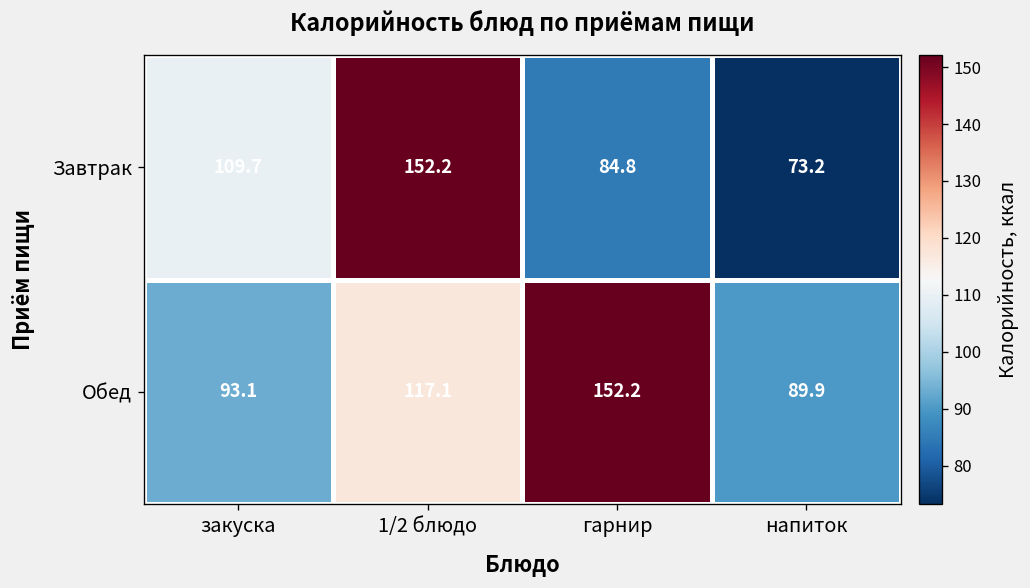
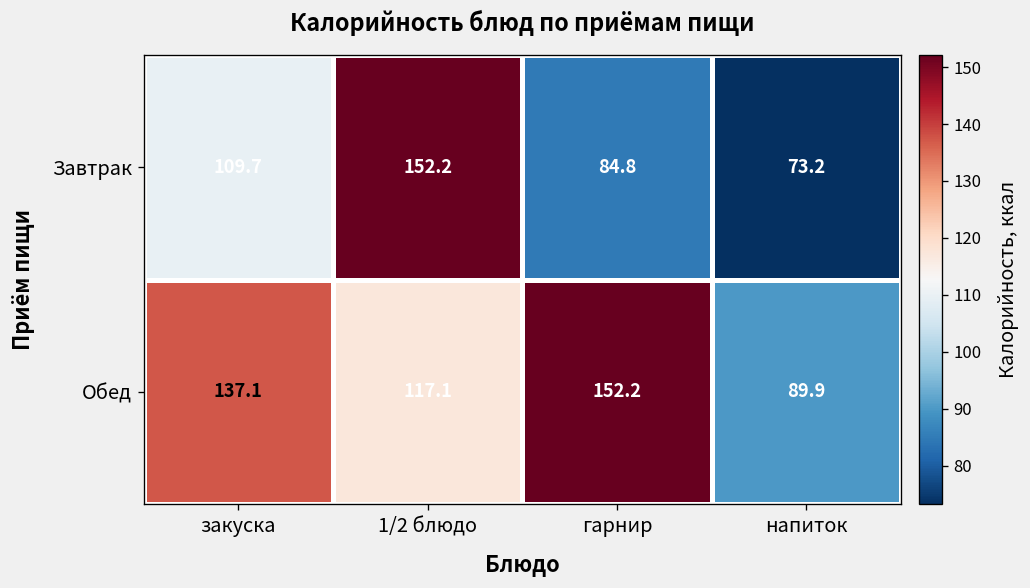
Обед, закуска: 93.1 -> 137.1
